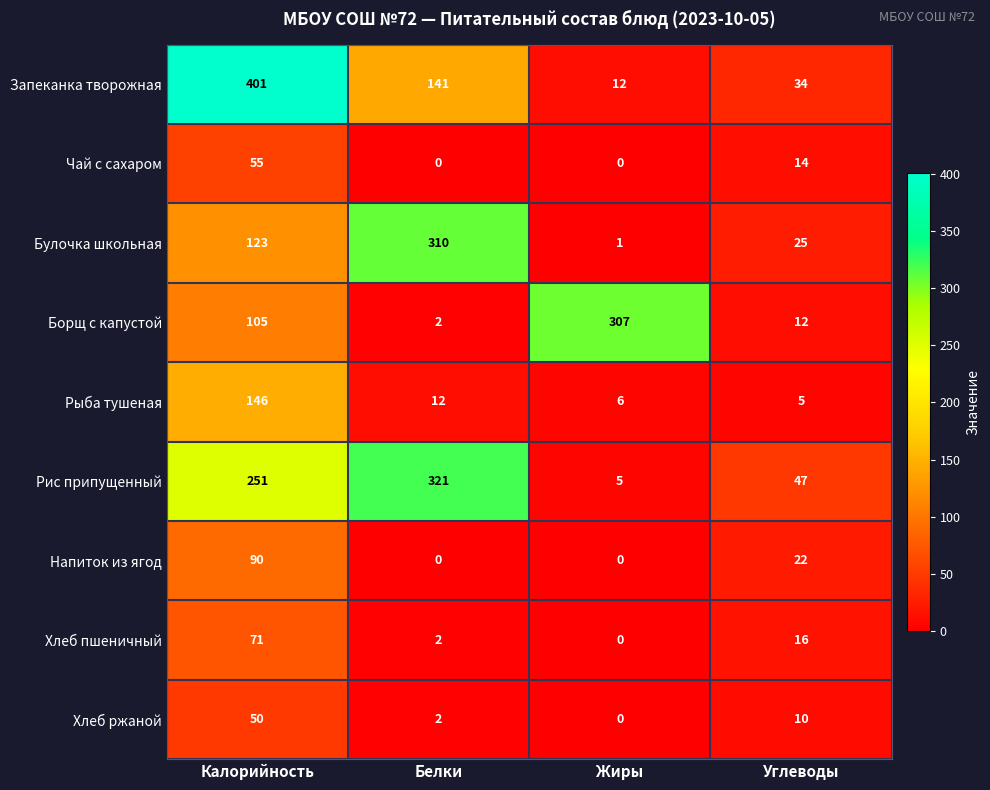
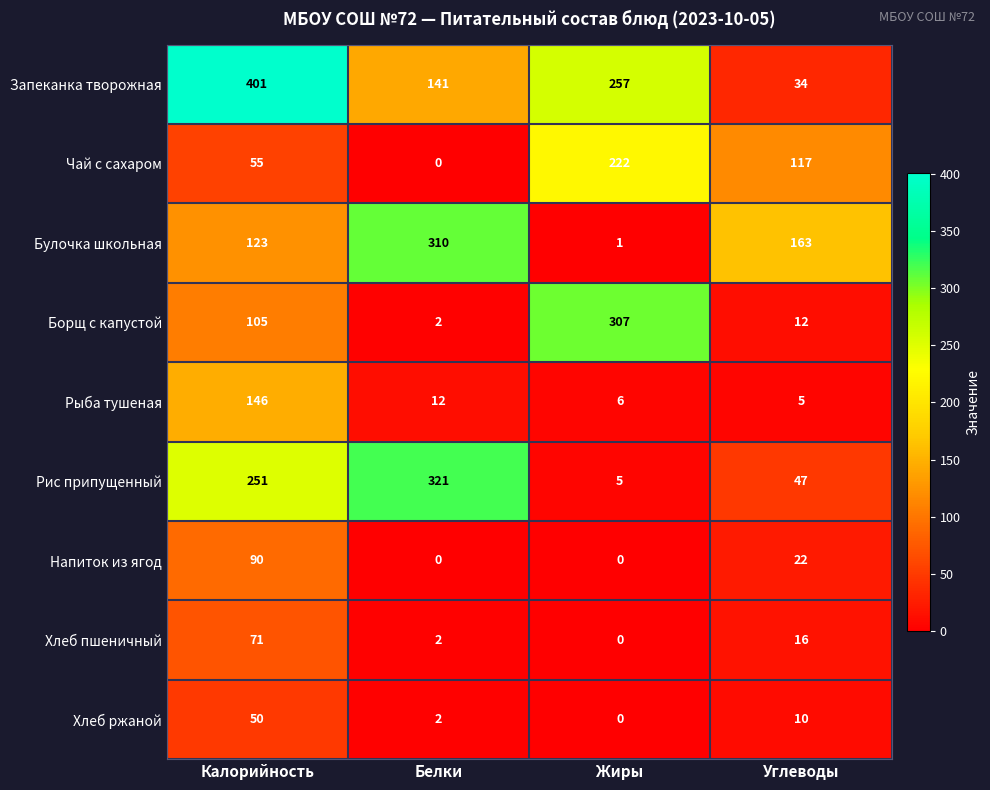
Запеканка творожная, Жиры: 12 -> 257
Чай с сахаром, Жиры: 0 -> 222
Чай с сахаром, Углеводы: 14 -> 117
Булочка школьная, Углеводы: 25 -> 163
